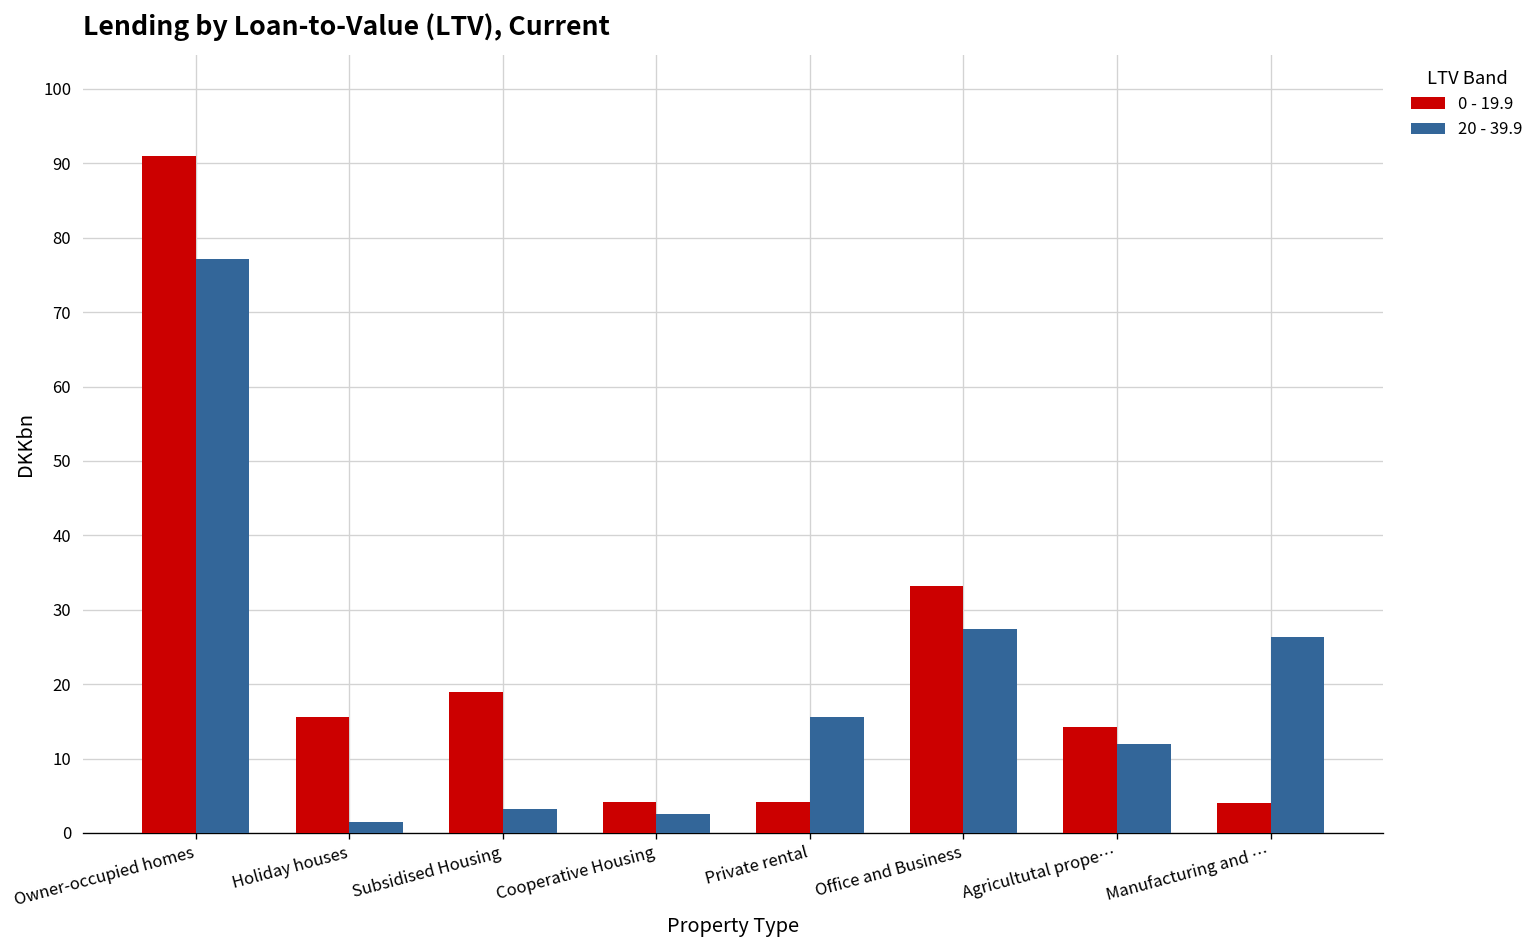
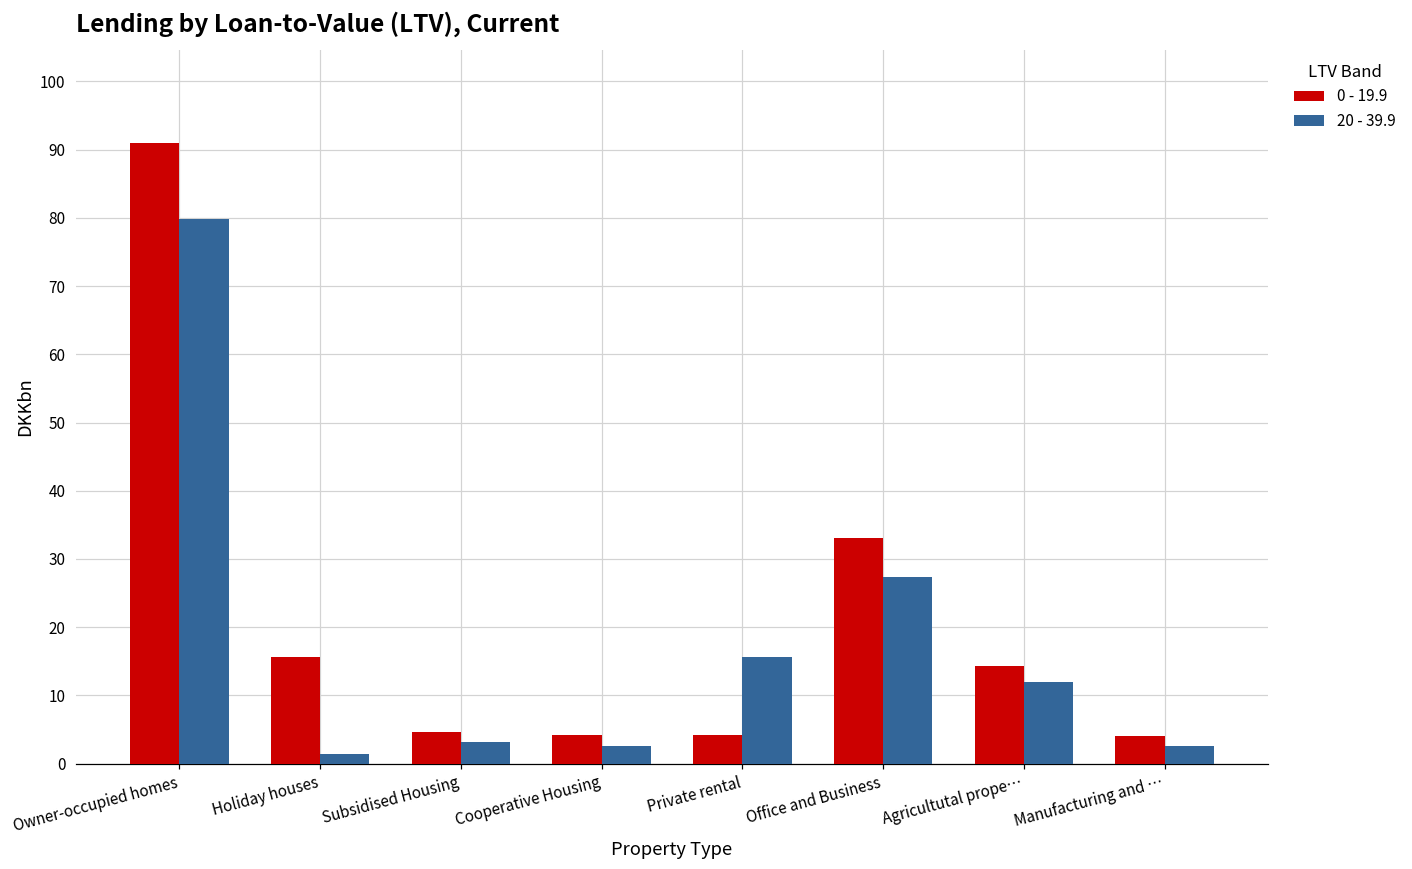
20 - 39.9, Owner-occupied homes: 77 -> 80
0 - 19.9, Subsidised Housing: 19 -> 5
20 - 39.9, Manufacturing and …: 26 -> 3
